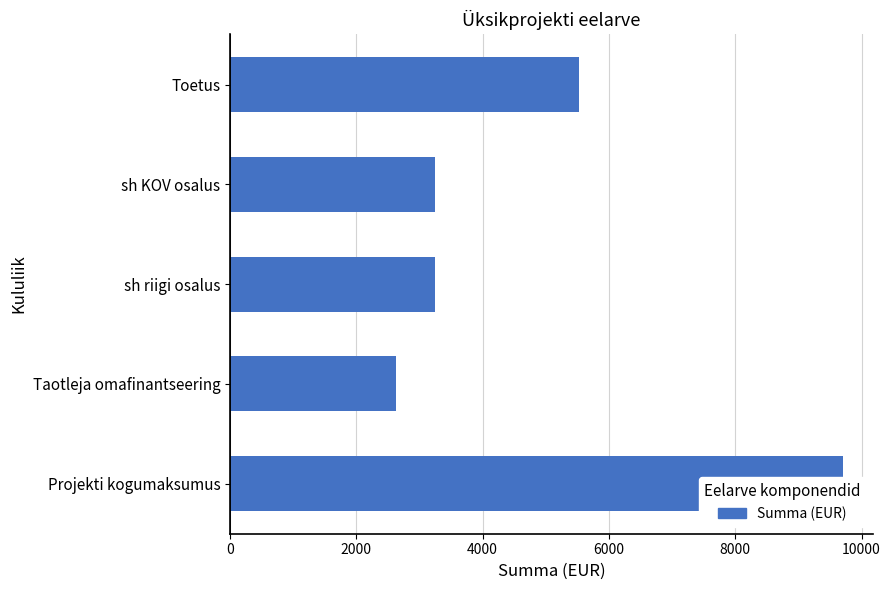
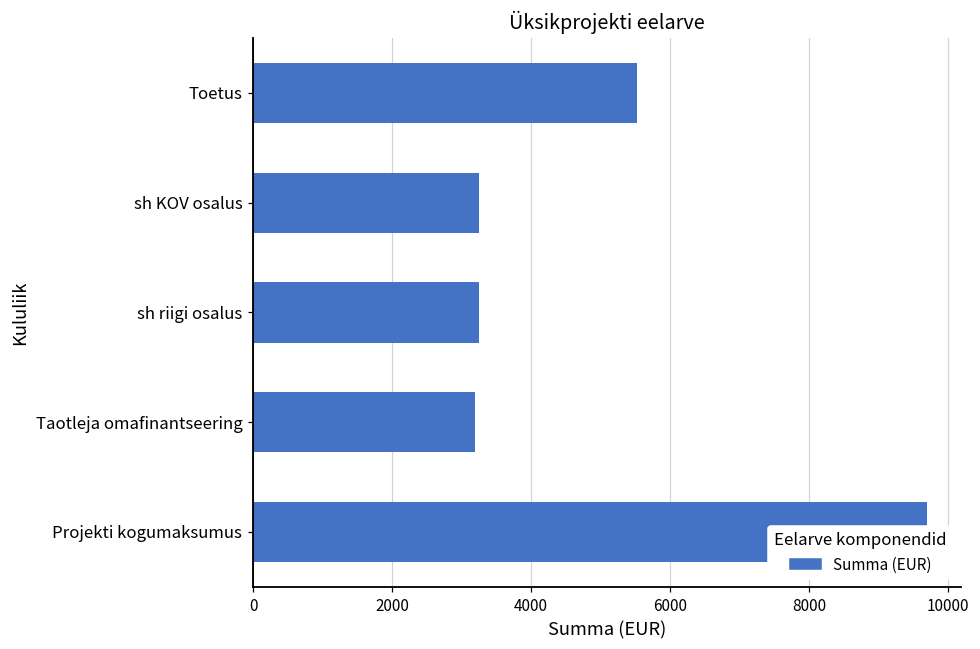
Taotleja omafinantseering: 2600 -> 3200
